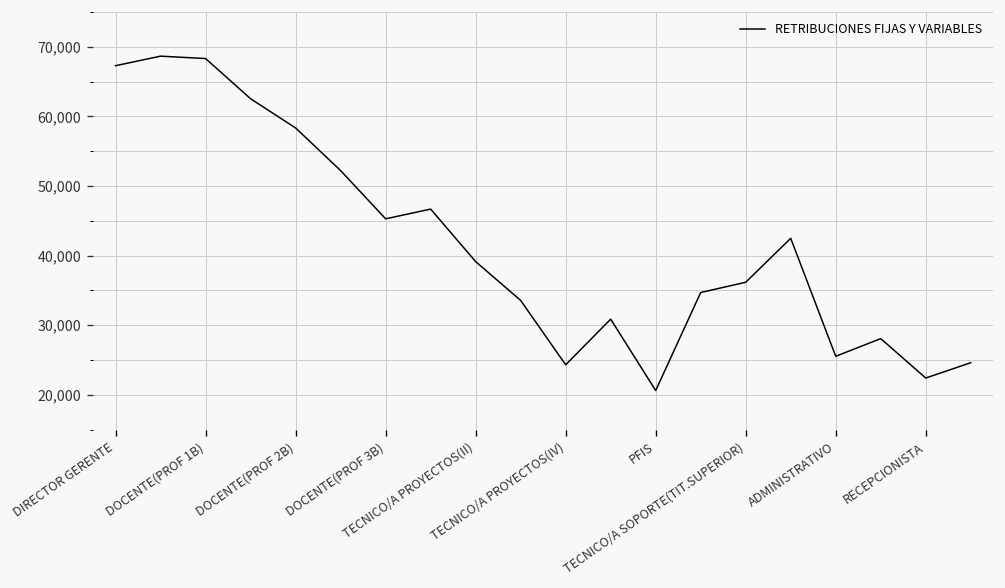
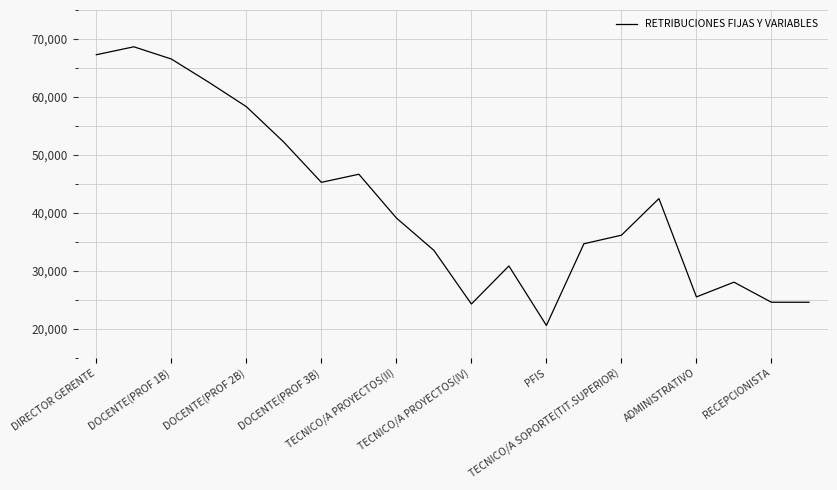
DOCENTE(PROF 1B): 68,000 -> 67,000
RECEPCIONISTA: 22,000 -> 25,000
